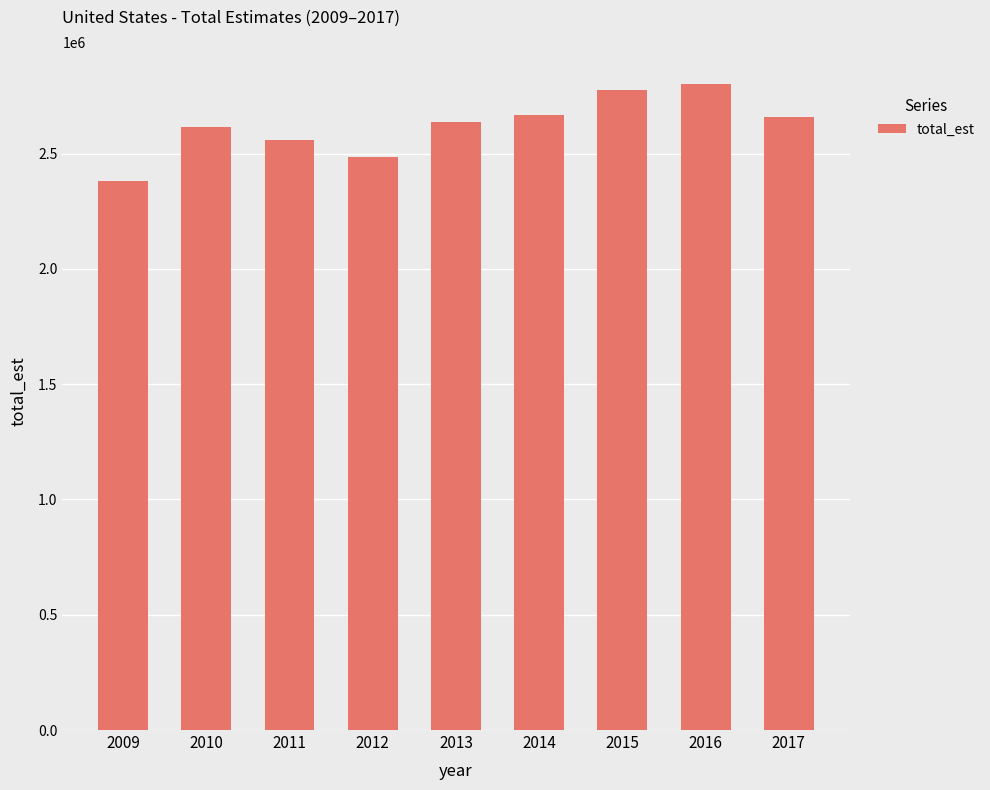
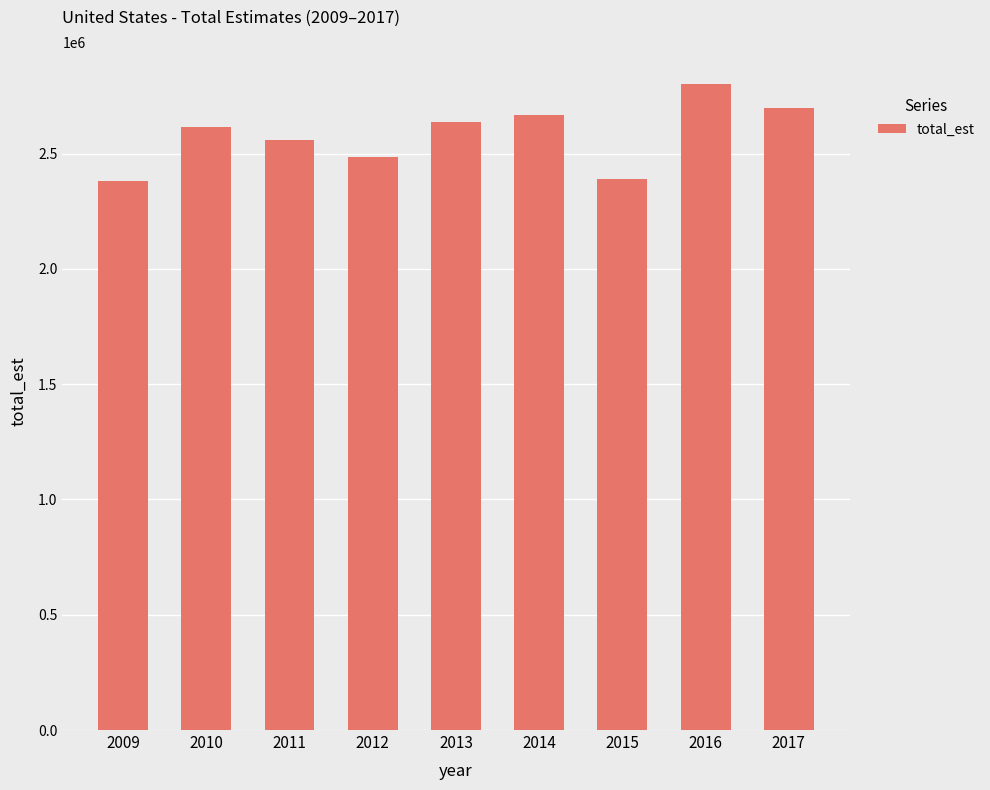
2015: 2770000 -> 2390000
2017: 2660000 -> 2700000
